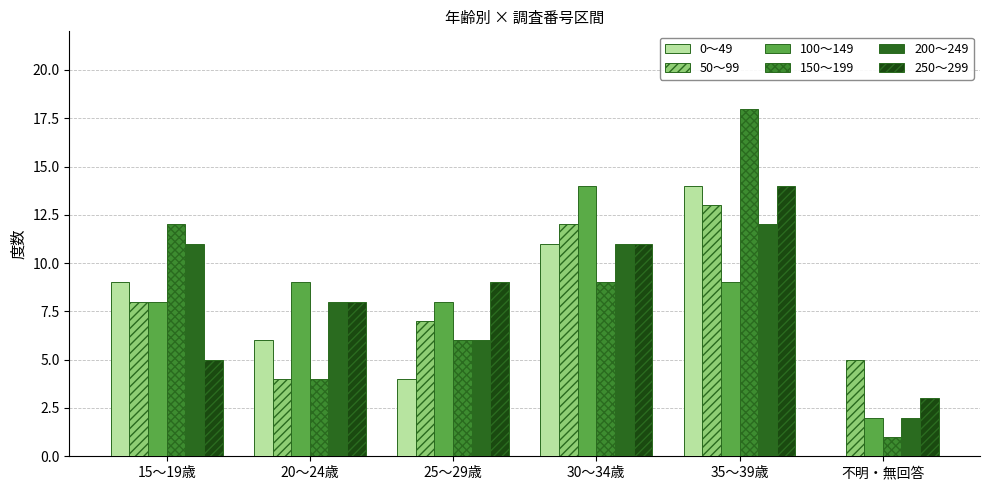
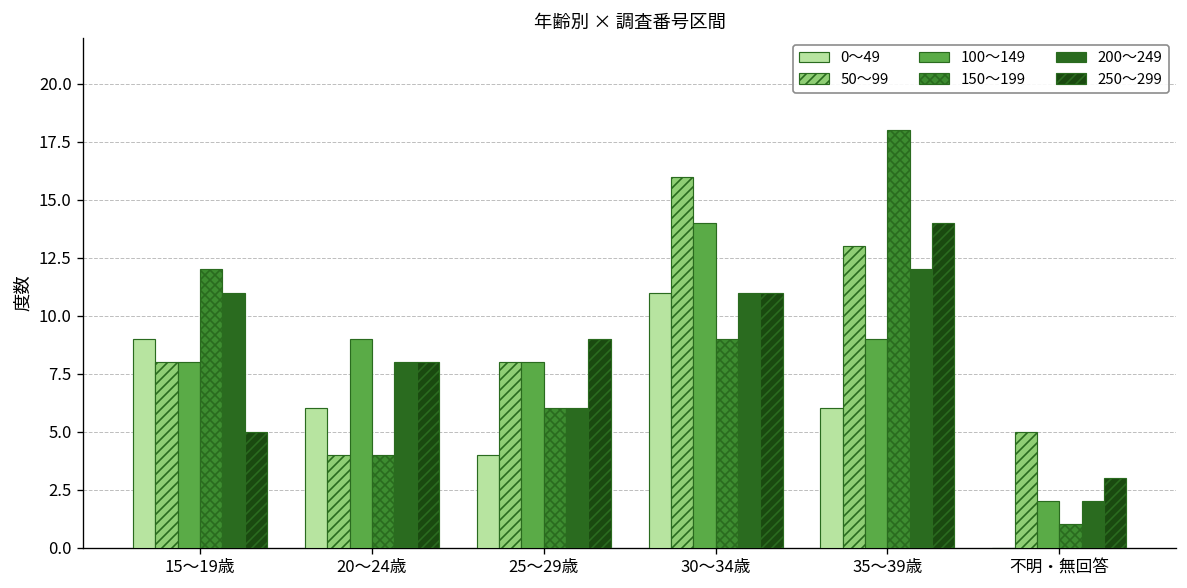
50～99, 25～29歳: 7 -> 8
50～99, 30～34歳: 12 -> 16
0～49, 35～39歳: 14 -> 6
